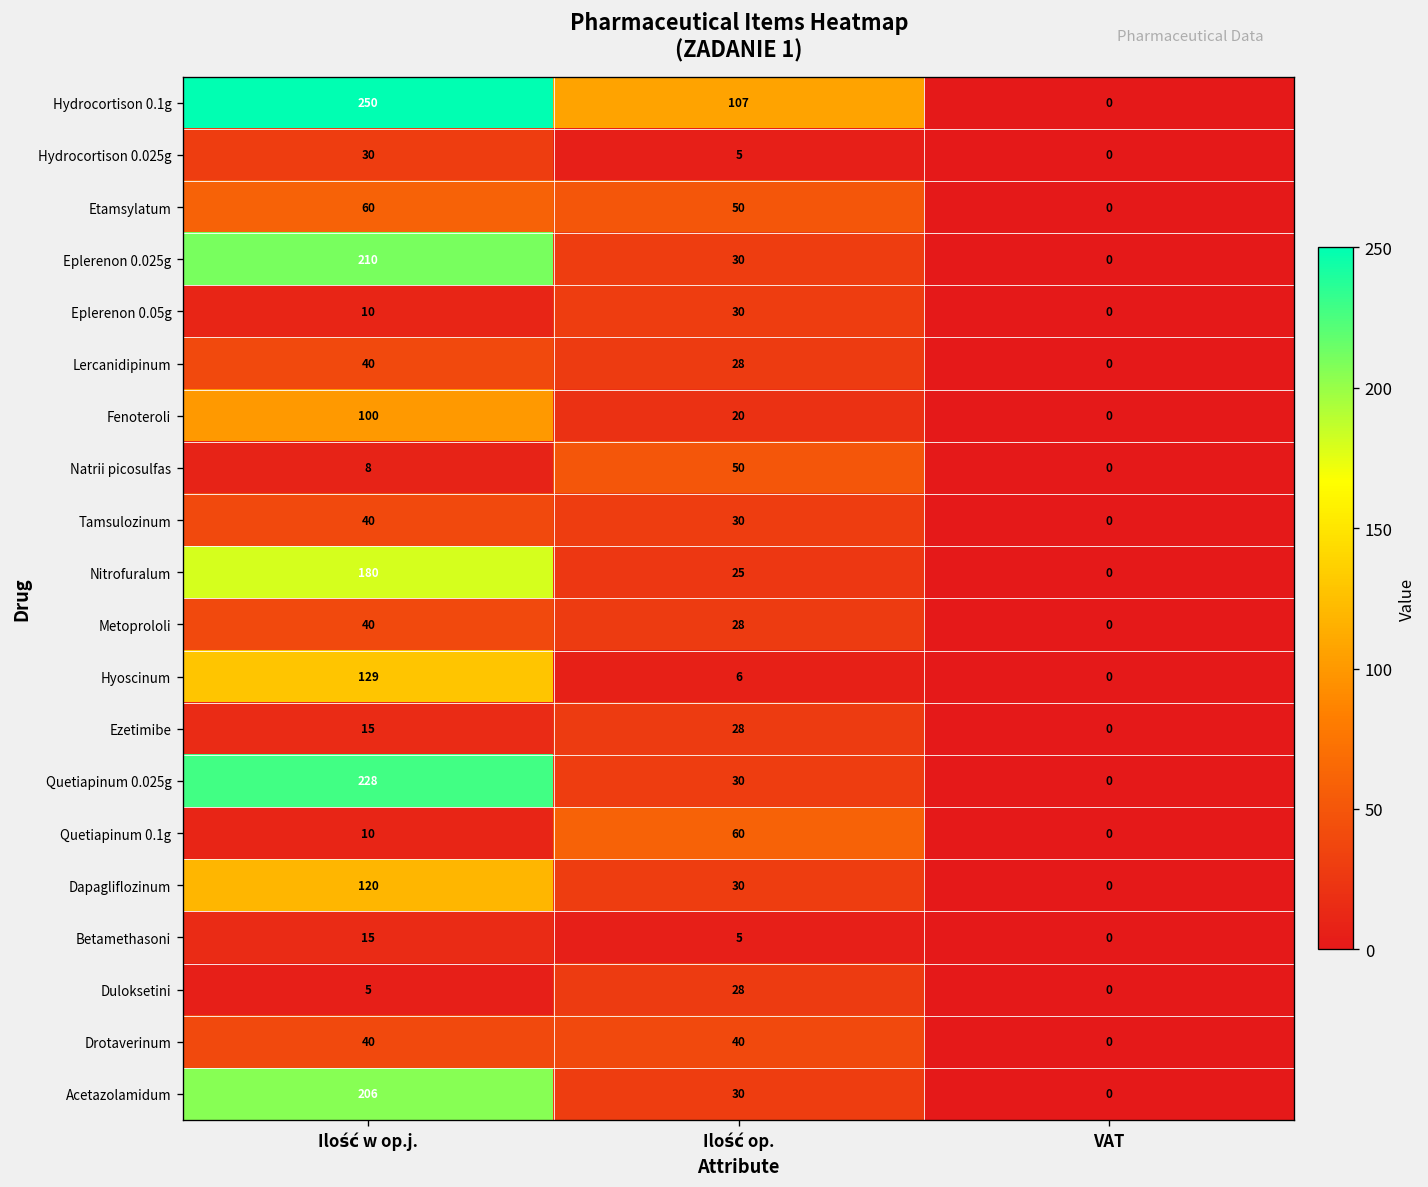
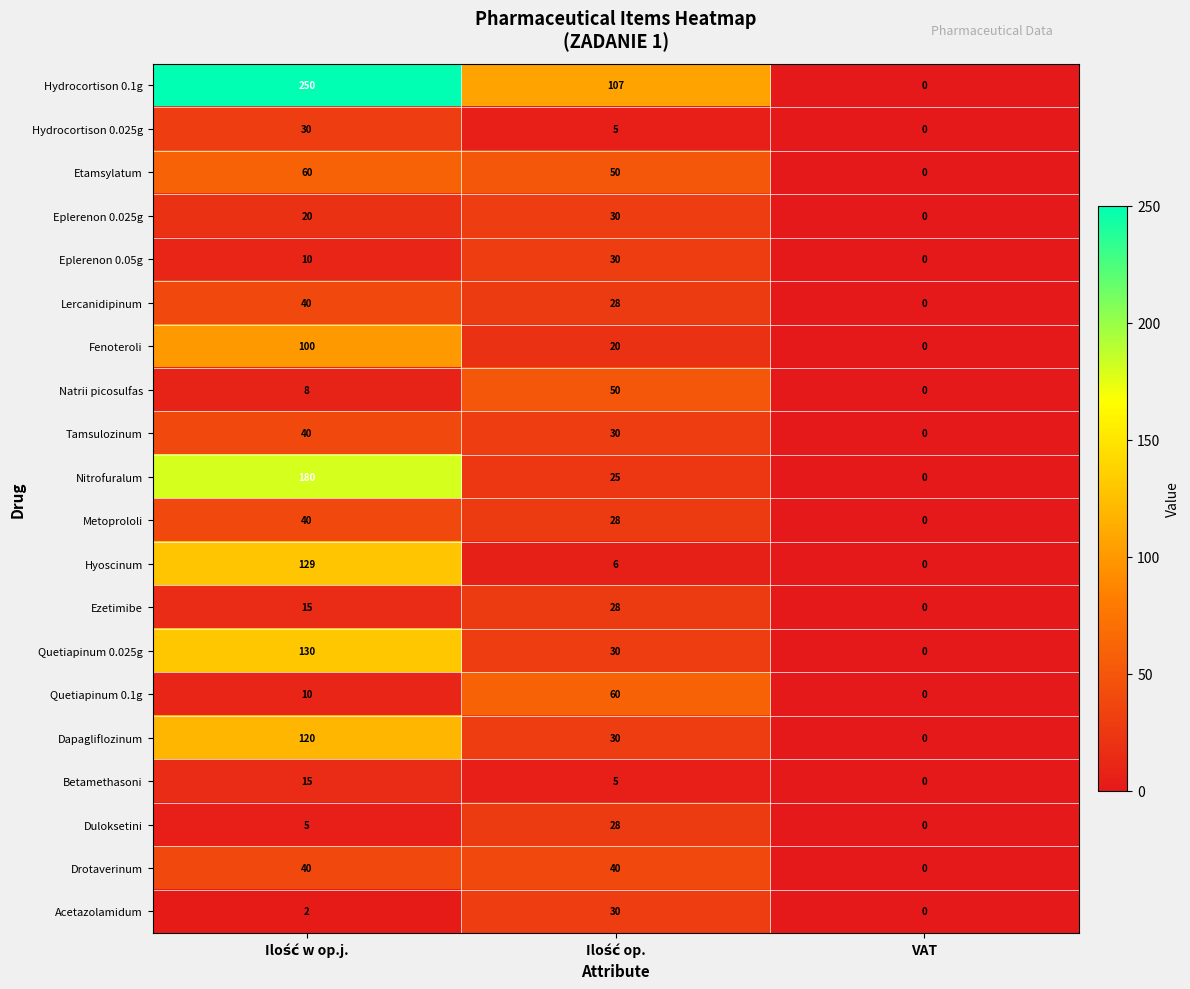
Eplerenon 0.025g, Ilość w op.j.: 210 -> 20
Quetiapinum 0.025g, Ilość w op.j.: 228 -> 130
Acetazolamidum, Ilość w op.j.: 206 -> 2
